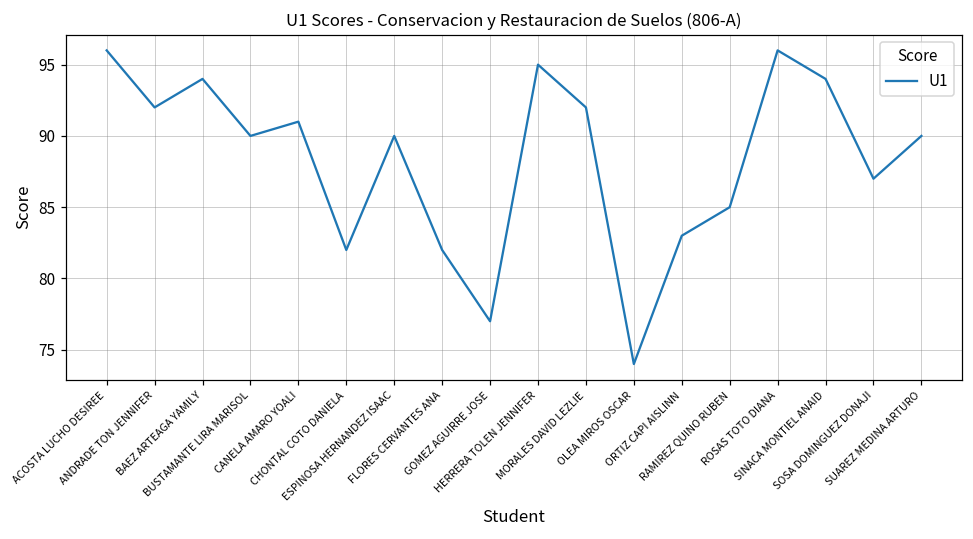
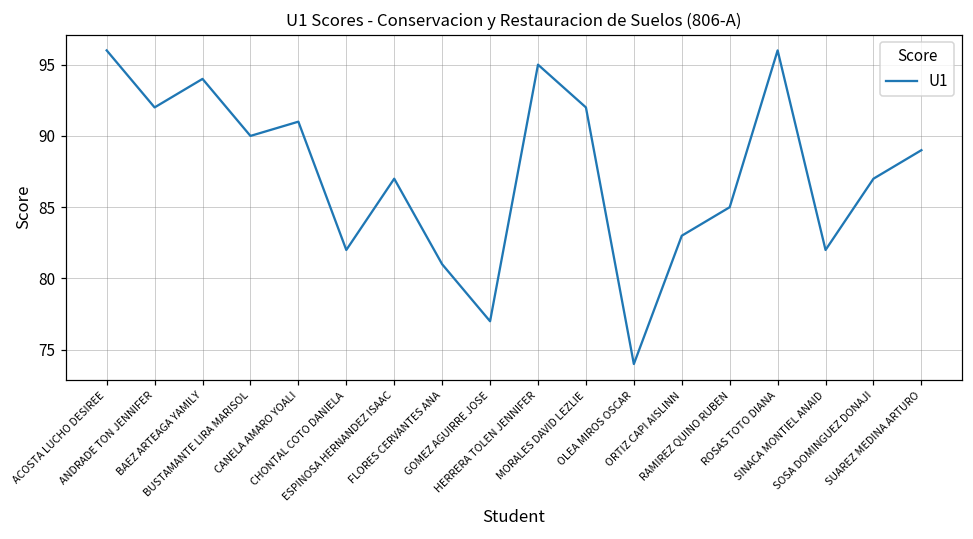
ESPINOSA HERNANDEZ ISAAC: 90 -> 87
FLORES CERVANTES ANA: 82 -> 81
SINACA MONTIEL ANAID: 94 -> 82
SUAREZ MEDINA ARTURO: 90 -> 89
